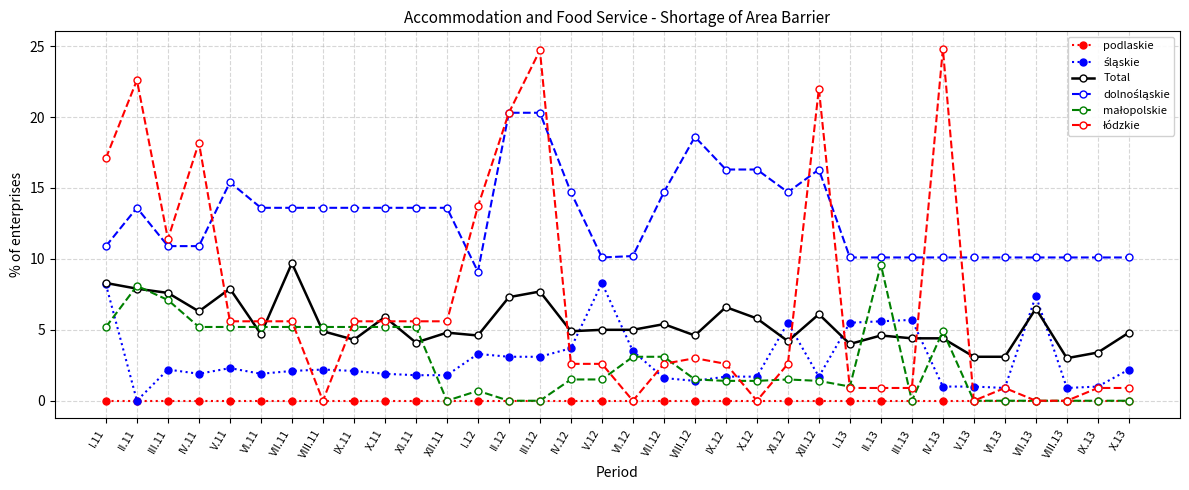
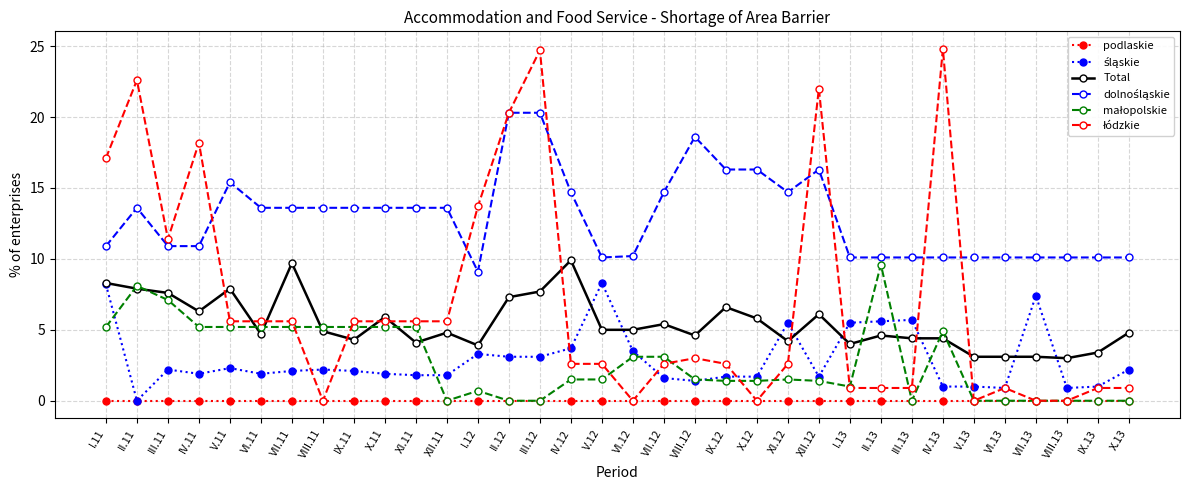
Total, I.12: 4.6 -> 3.9
Total, IV.12: 4.9 -> 9.9
Total, VII.13: 6.5 -> 3.1
